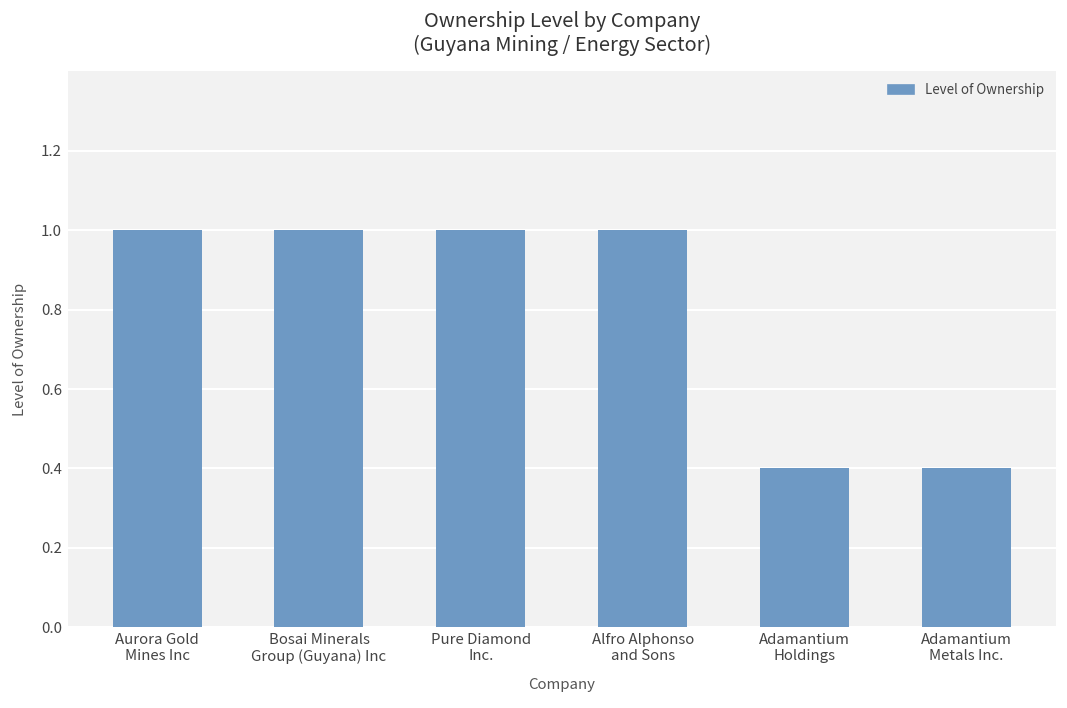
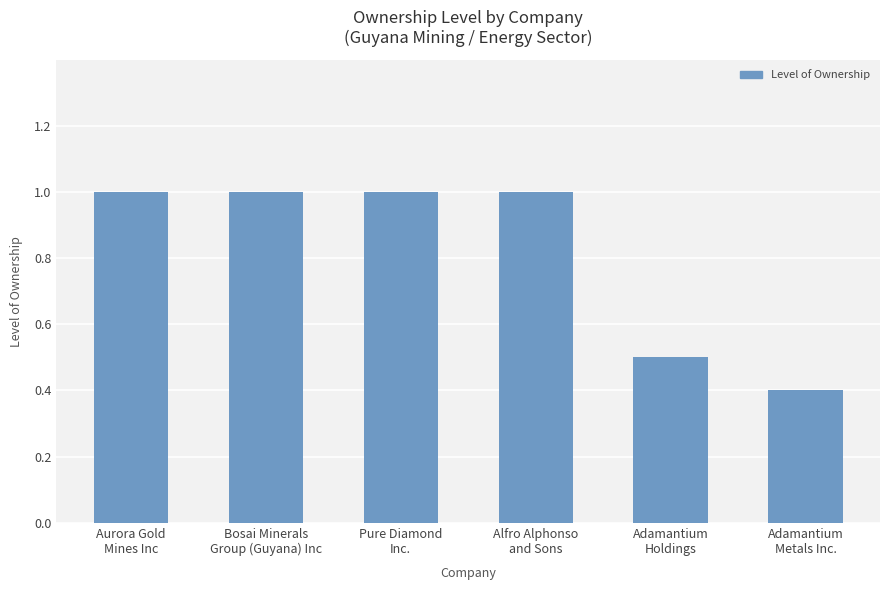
Adamantium Holdings: 0.4 -> 0.5
